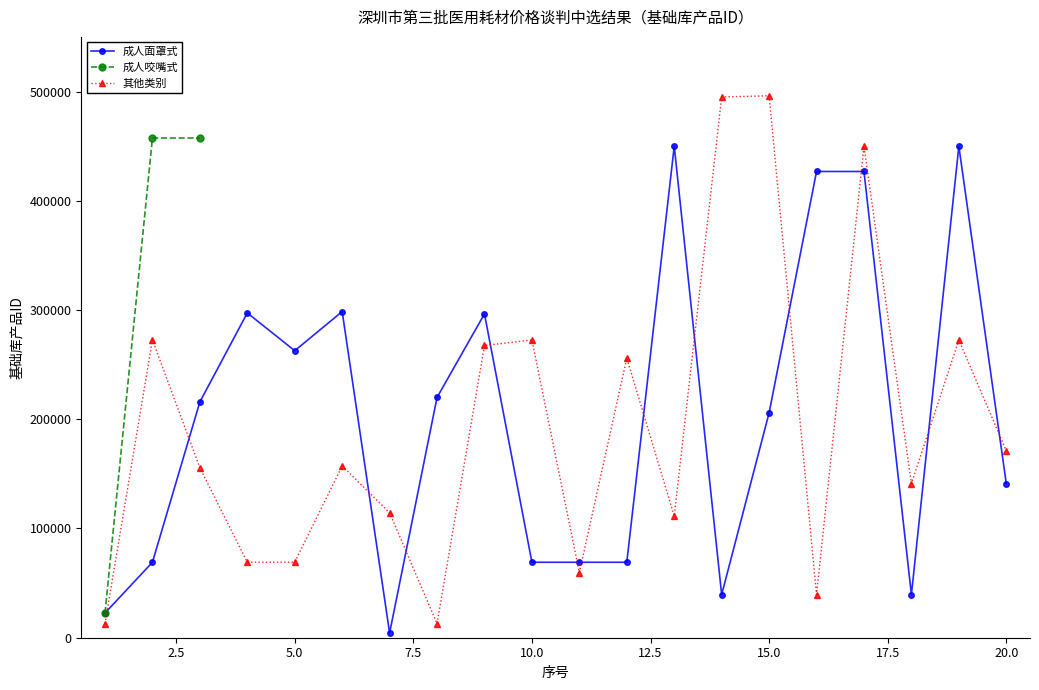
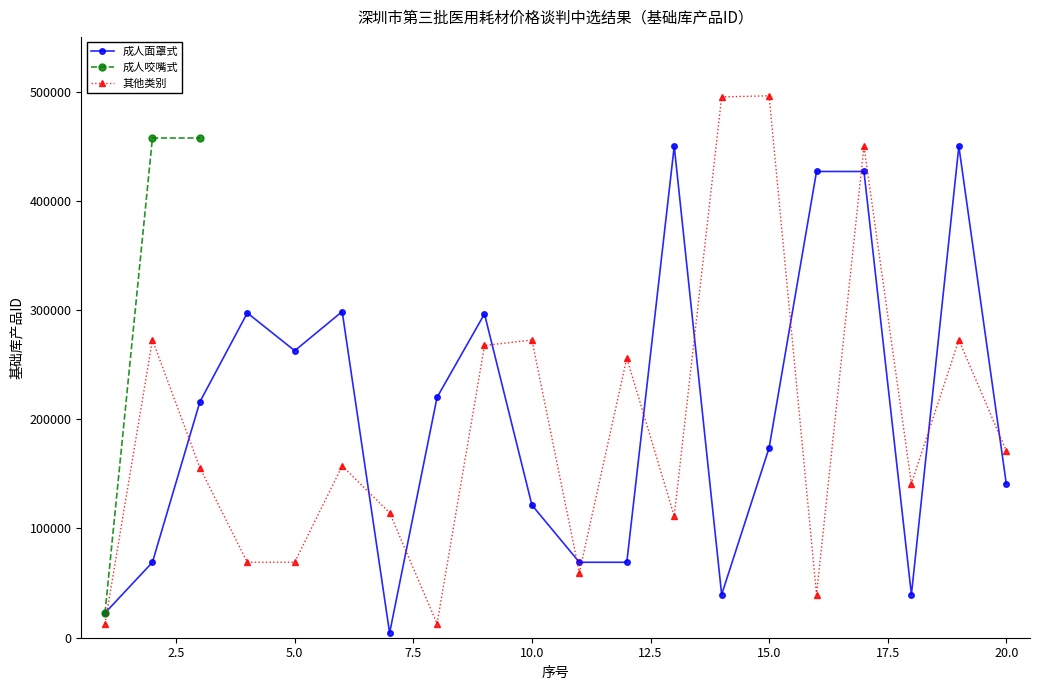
成人面罩式, 10.0: 69000 -> 121000
成人面罩式, 15.0: 206000 -> 174000
